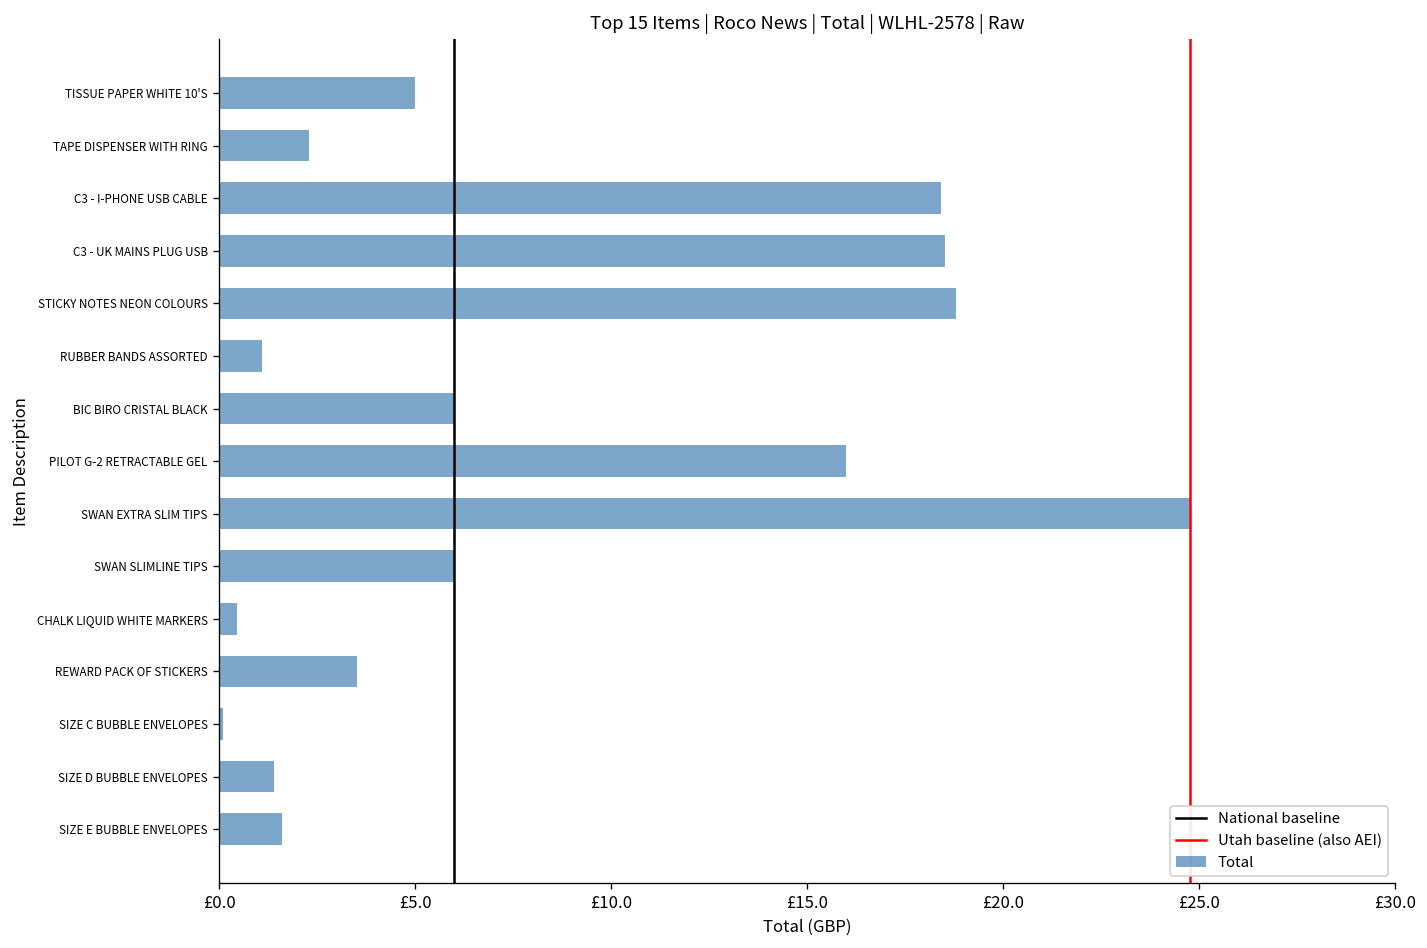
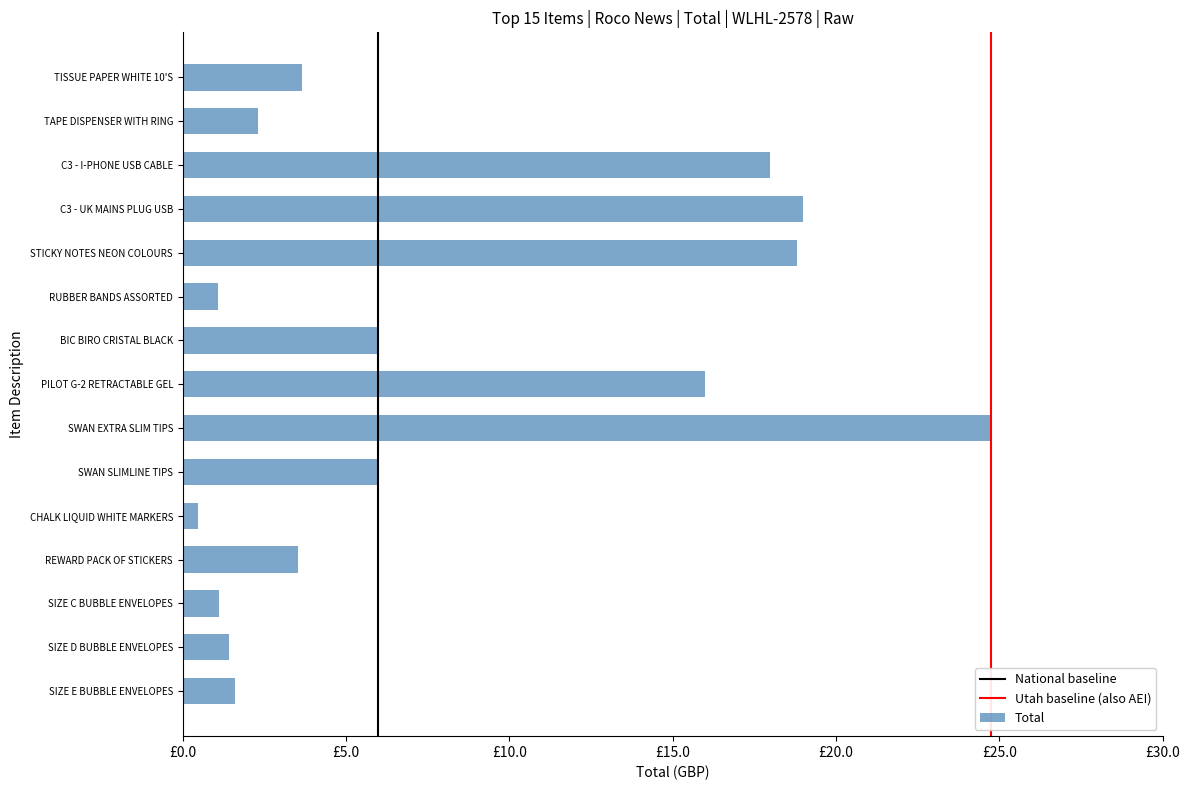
TISSUE PAPER WHITE 10'S: £5.0 -> £3.6
C3 - I-PHONE USB CABLE: £18.4 -> £18.0
C3 - UK MAINS PLUG USB: £18.5 -> £19.0
SIZE C BUBBLE ENVELOPES: £0.1 -> £1.1
